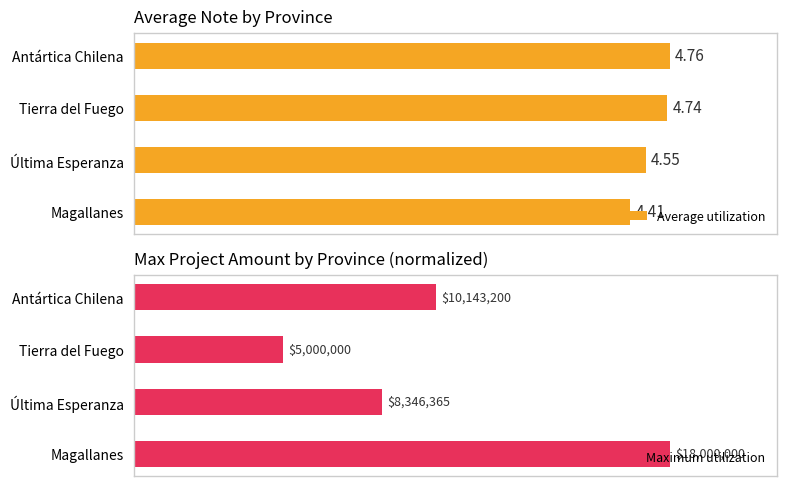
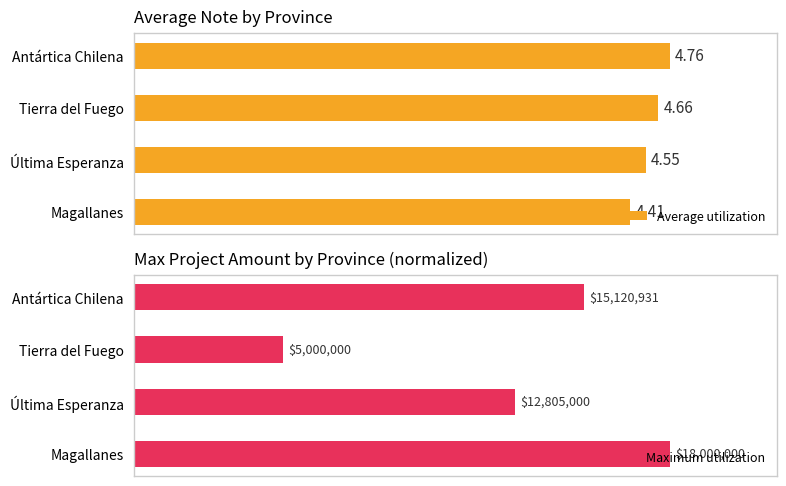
Average Note by Province, Tierra del Fuego: 4.74 -> 4.66
Max Project Amount by Province (normalized), Antártica Chilena: $10,143,200 -> $15,120,931
Max Project Amount by Province (normalized), Última Esperanza: $8,346,365 -> $12,805,000
